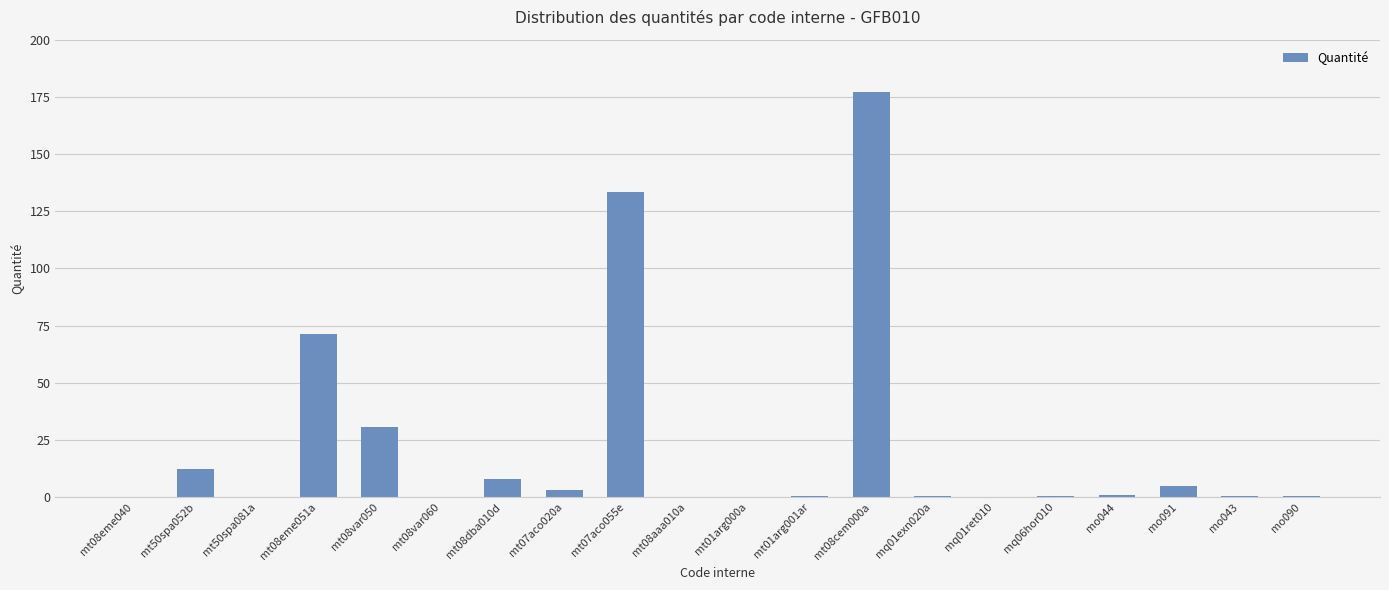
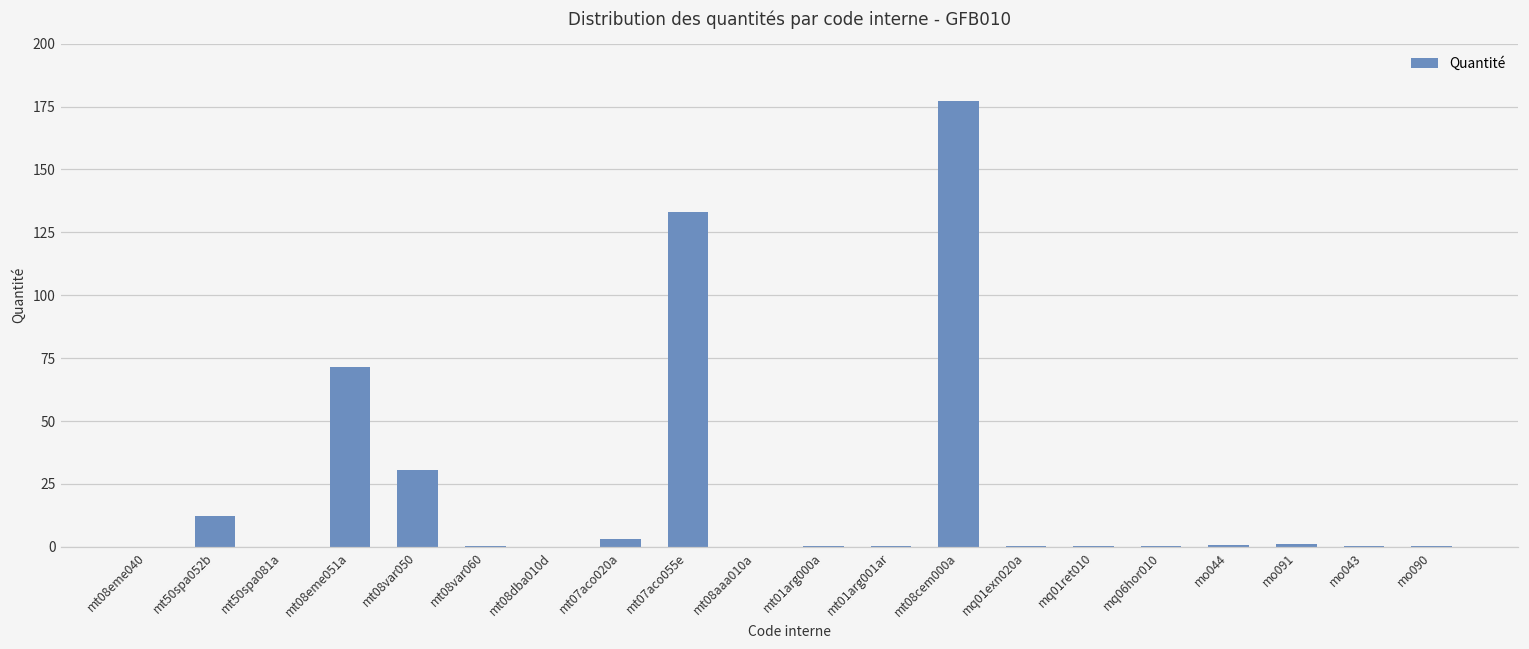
mt08dba010d: 8 -> 0
mo091: 5 -> 1
